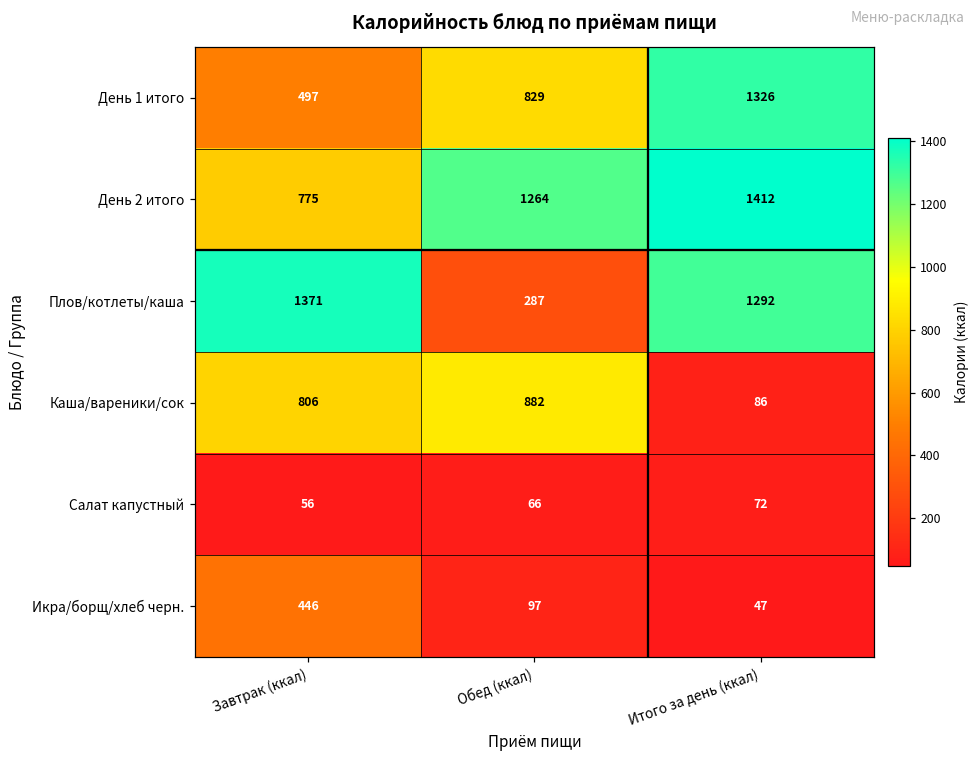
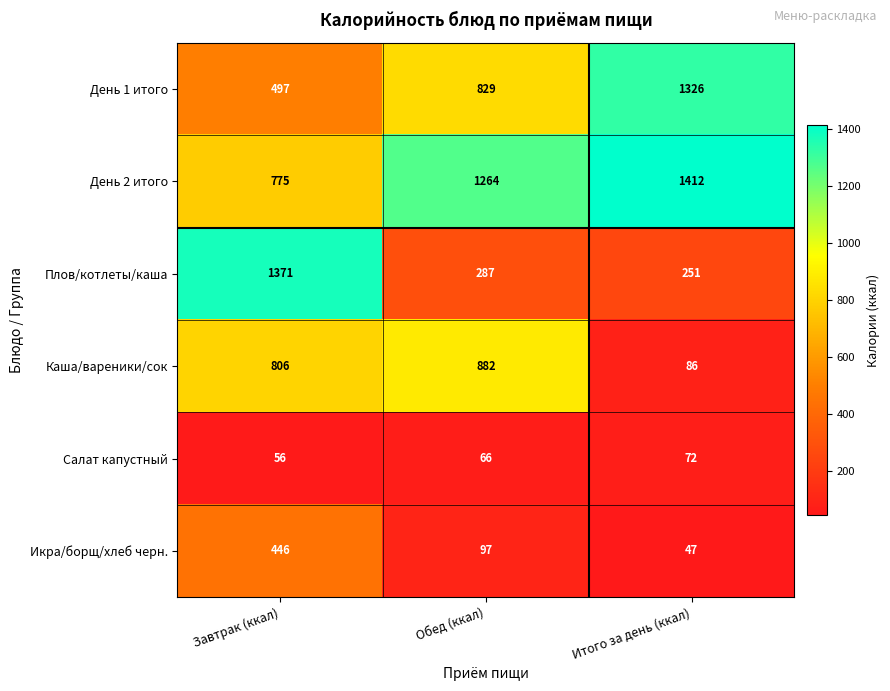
Плов/котлеты/каша, Итого за день (ккал): 1292 -> 251
